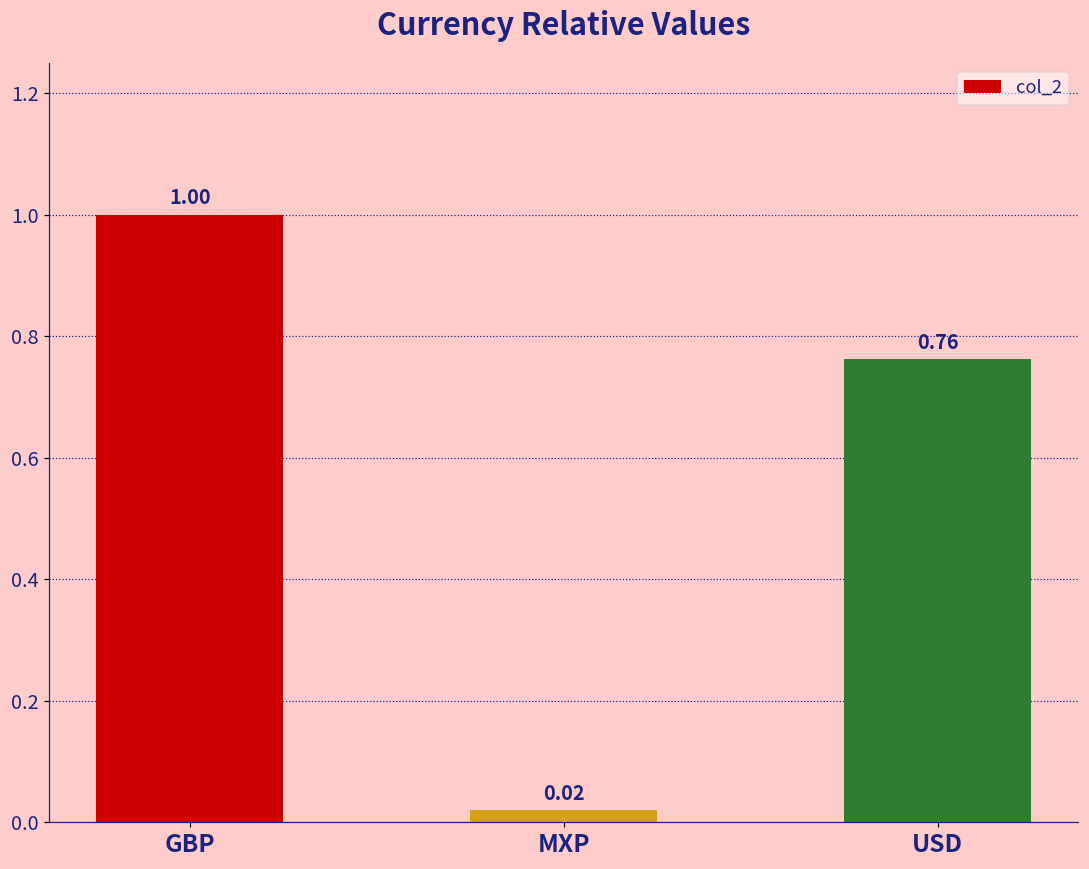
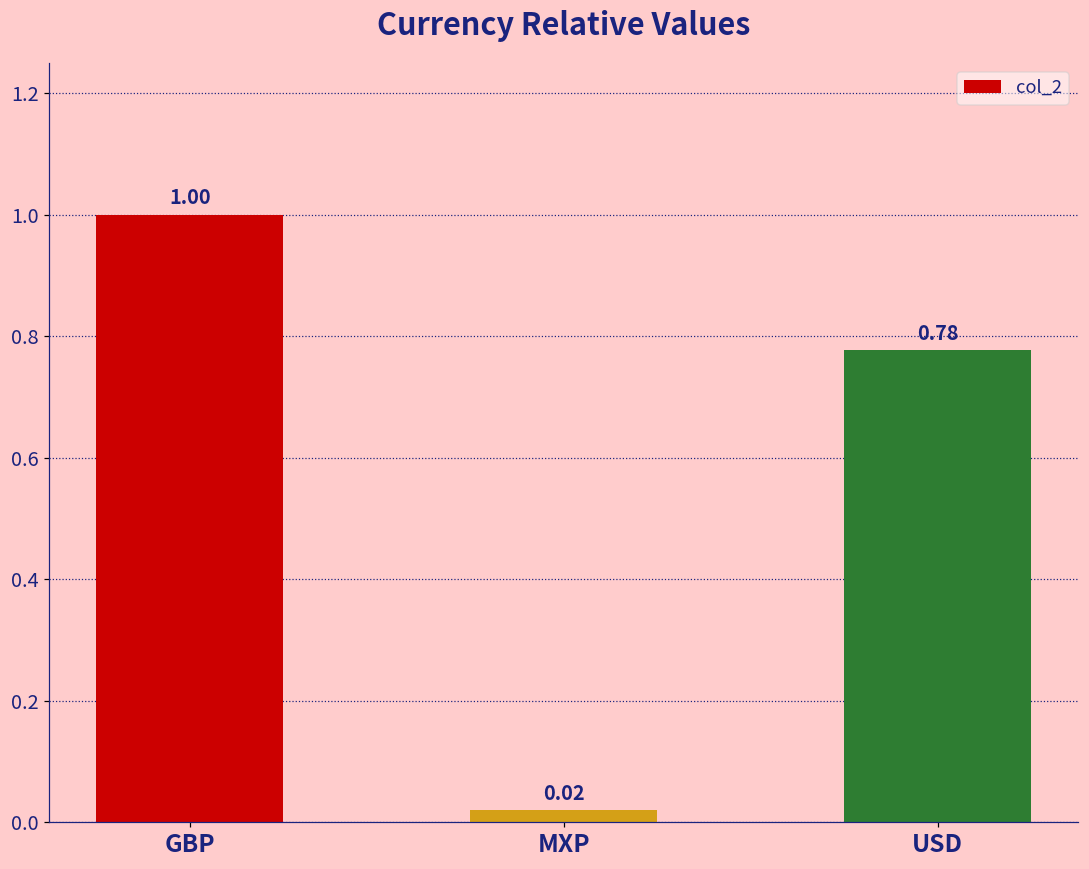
USD: 0.76 -> 0.78
